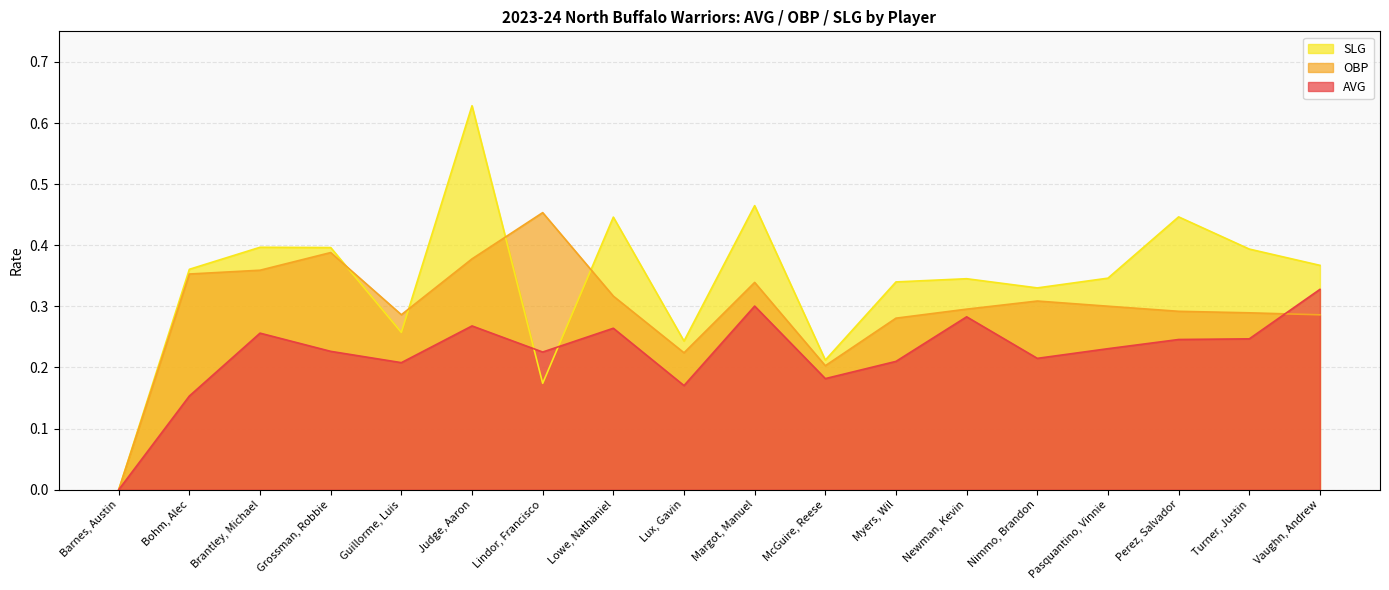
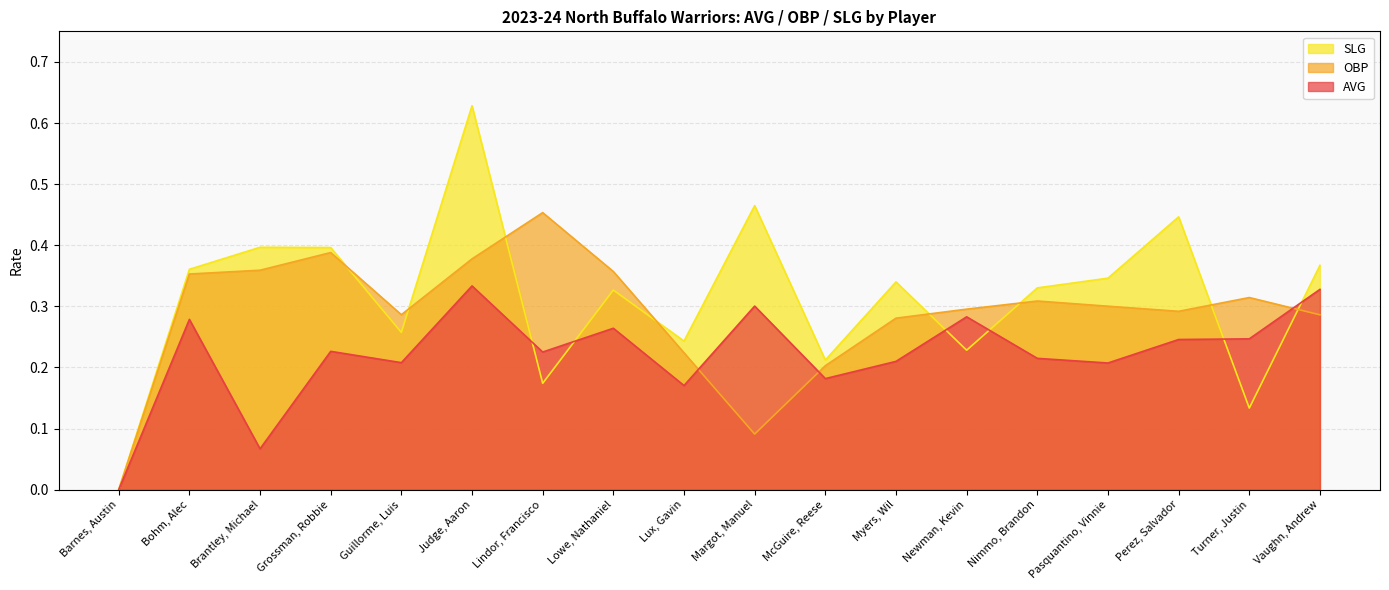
AVG, Bohm, Alec: 0.15 -> 0.28
AVG, Brantley, Michael: 0.26 -> 0.07
AVG, Judge, Aaron: 0.27 -> 0.33
SLG, Lowe, Nathaniel: 0.45 -> 0.33
OBP, Lowe, Nathaniel: 0.32 -> 0.36
OBP, Margot, Manuel: 0.34 -> 0.09
SLG, Newman, Kevin: 0.35 -> 0.23
AVG, Pasquantino, Vinnie: 0.23 -> 0.21
SLG, Turner, Justin: 0.39 -> 0.13
OBP, Turner, Justin: 0.29 -> 0.31
